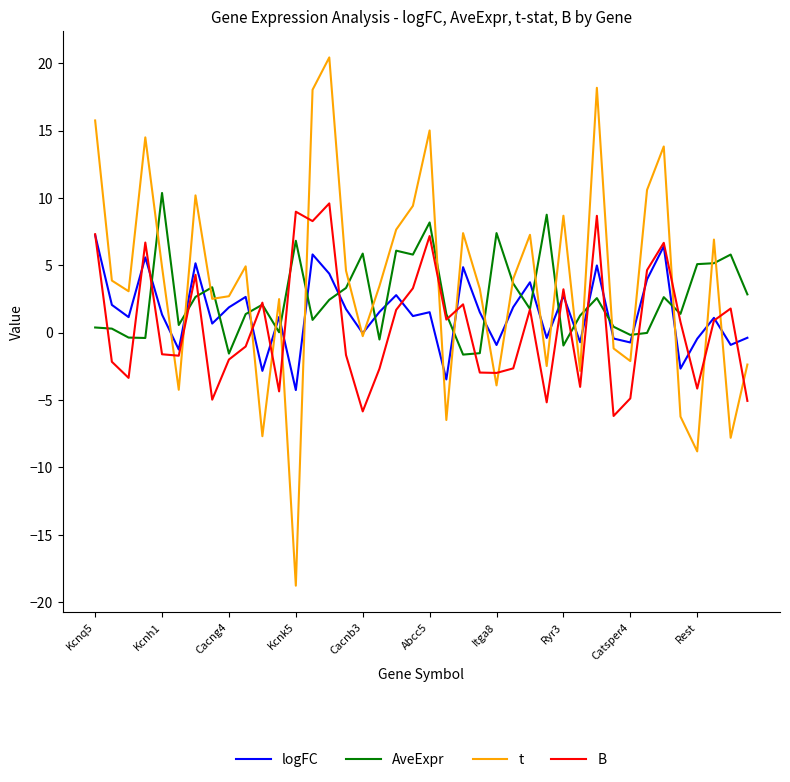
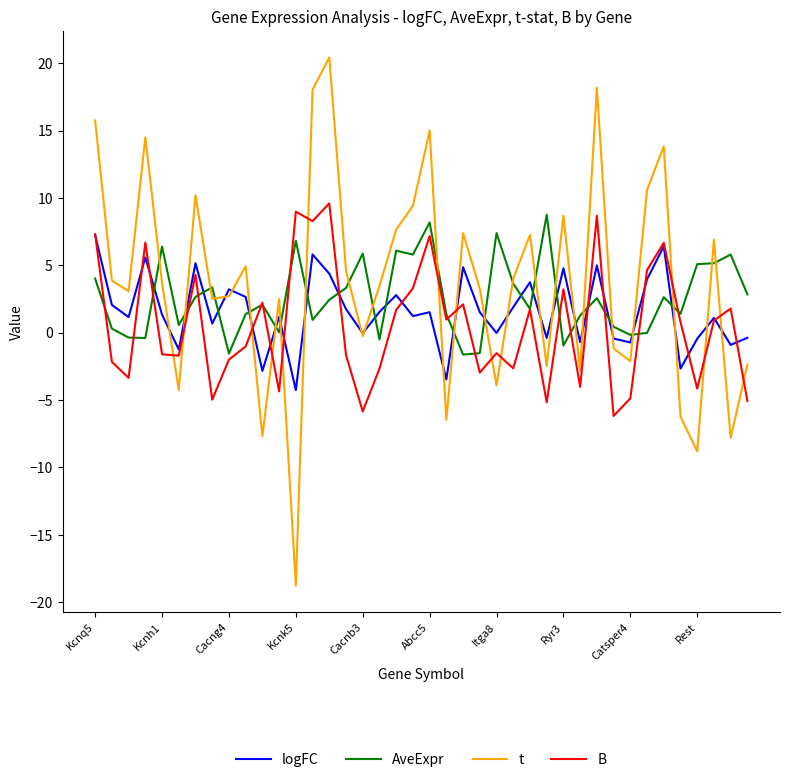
AveExpr, Kcnq5: 0.4 -> 4.0
AveExpr, Kcnh1: 10.4 -> 6.4
t, Kcnh1: 4.9 -> 3.7
logFC, Cacng4: 1.9 -> 3.2
logFC, Itga8: -0.9 -> 0.0
B, Itga8: -3.0 -> -1.5
logFC, Ryr3: 2.7 -> 4.8
